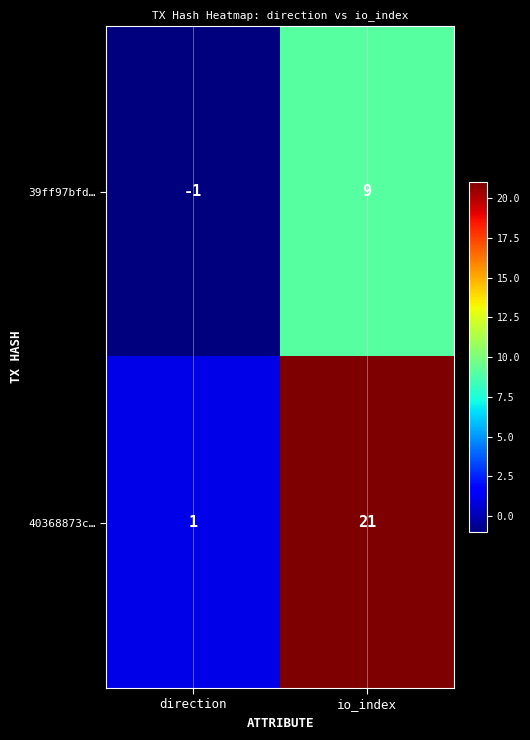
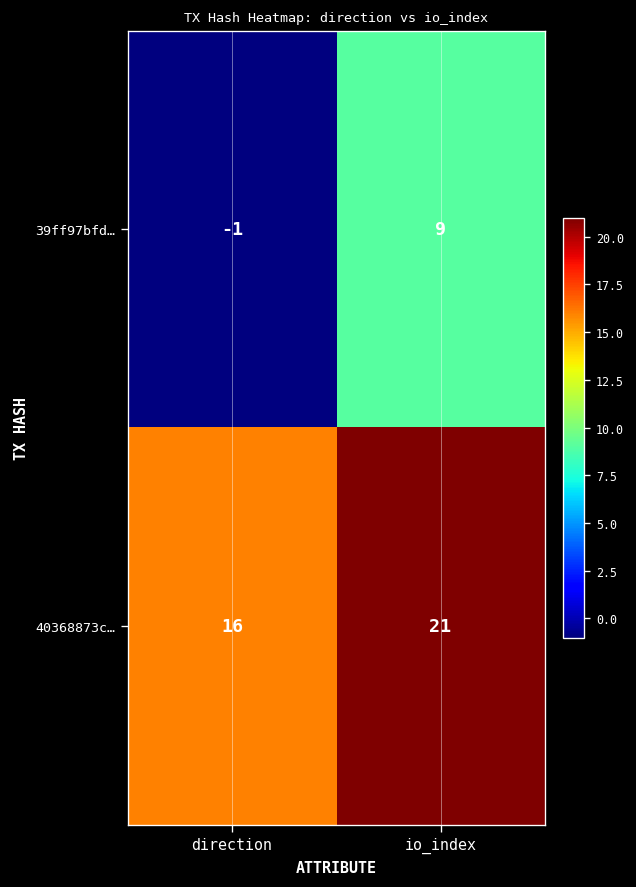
40368873c…, direction: 1 -> 16
